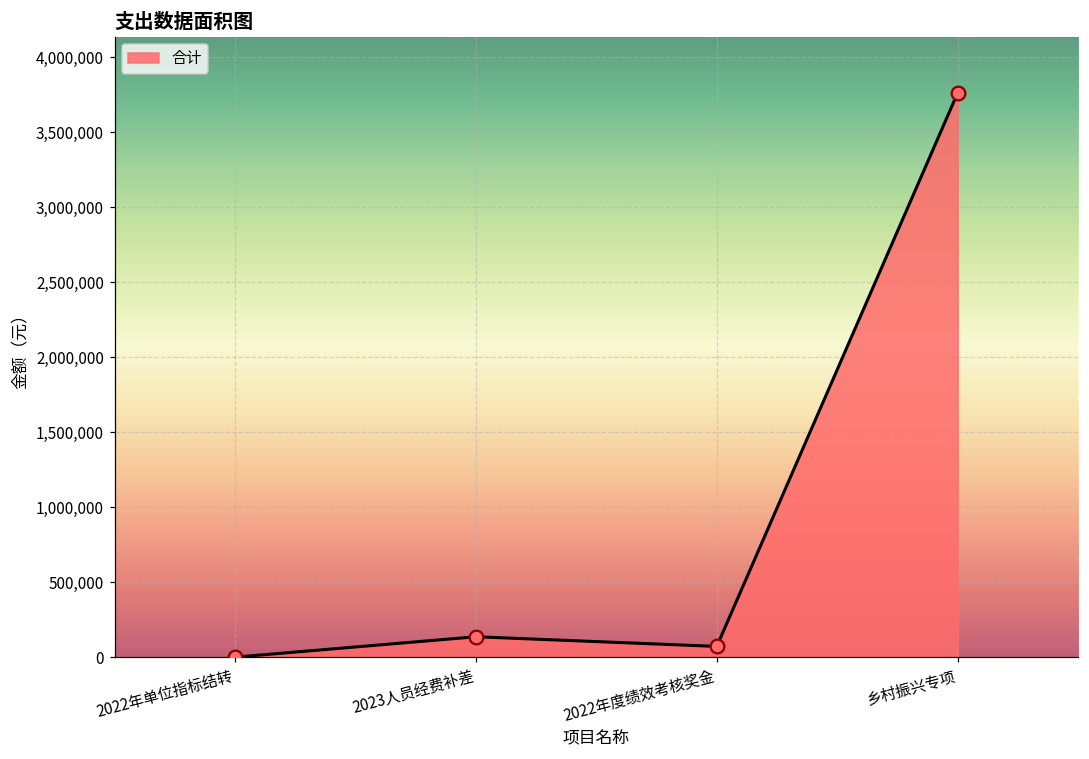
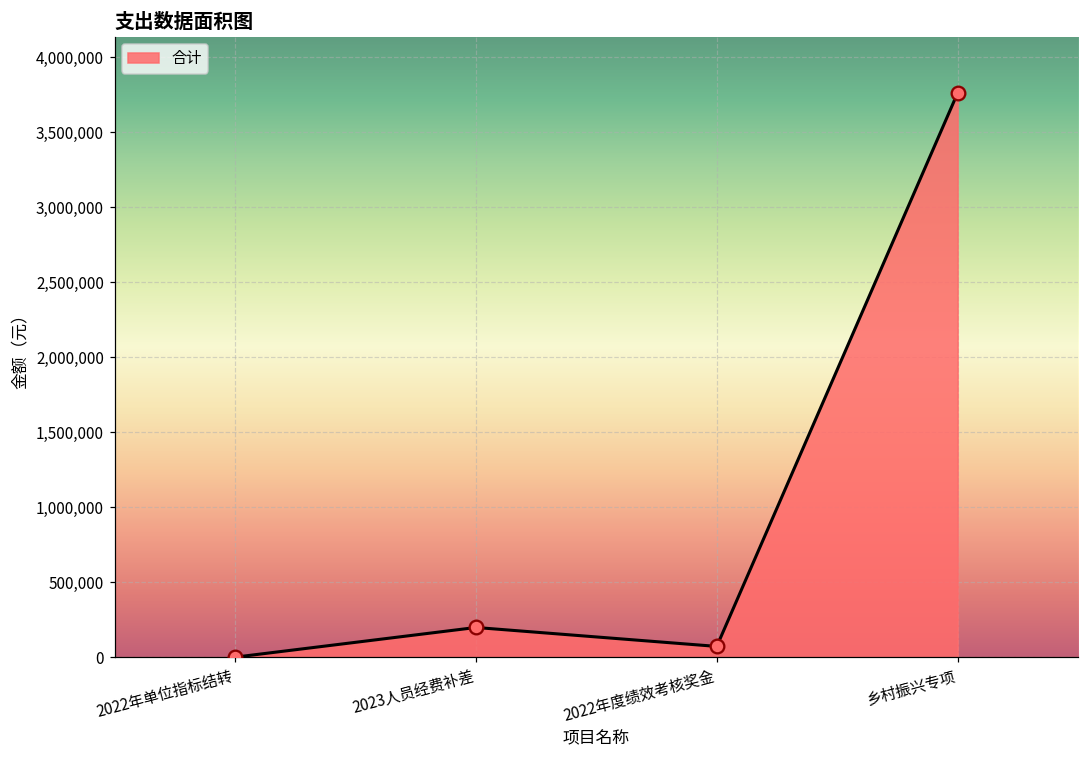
2023人员经费补差: 140,000 -> 200,000
